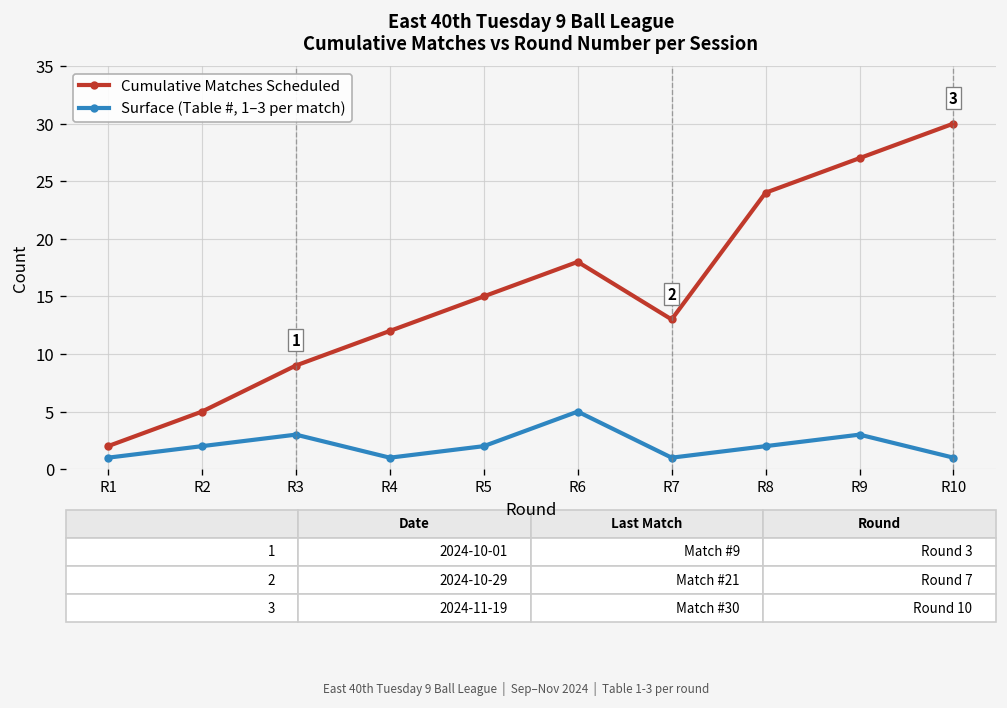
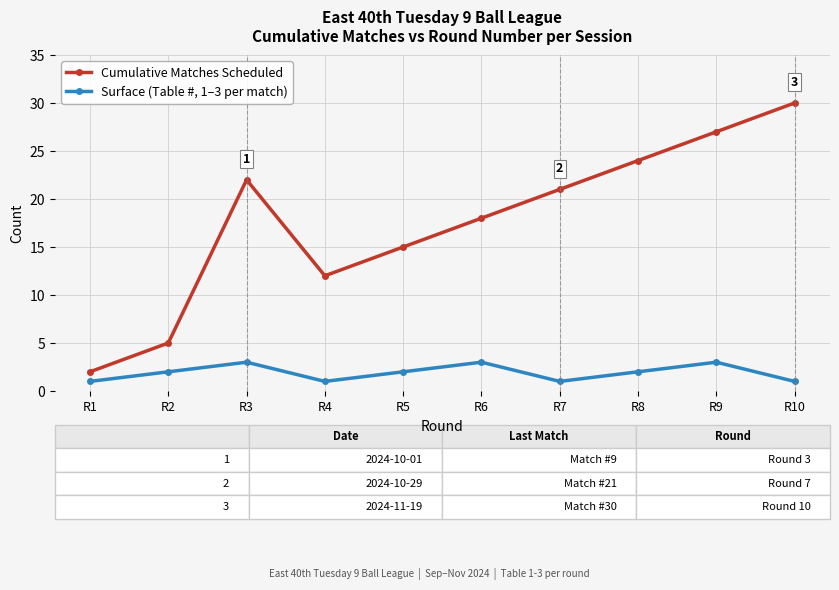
Cumulative Matches Scheduled, R3: 9 -> 22
Surface (Table #, 1–3 per match), R6: 5 -> 3
Cumulative Matches Scheduled, R7: 13 -> 21
